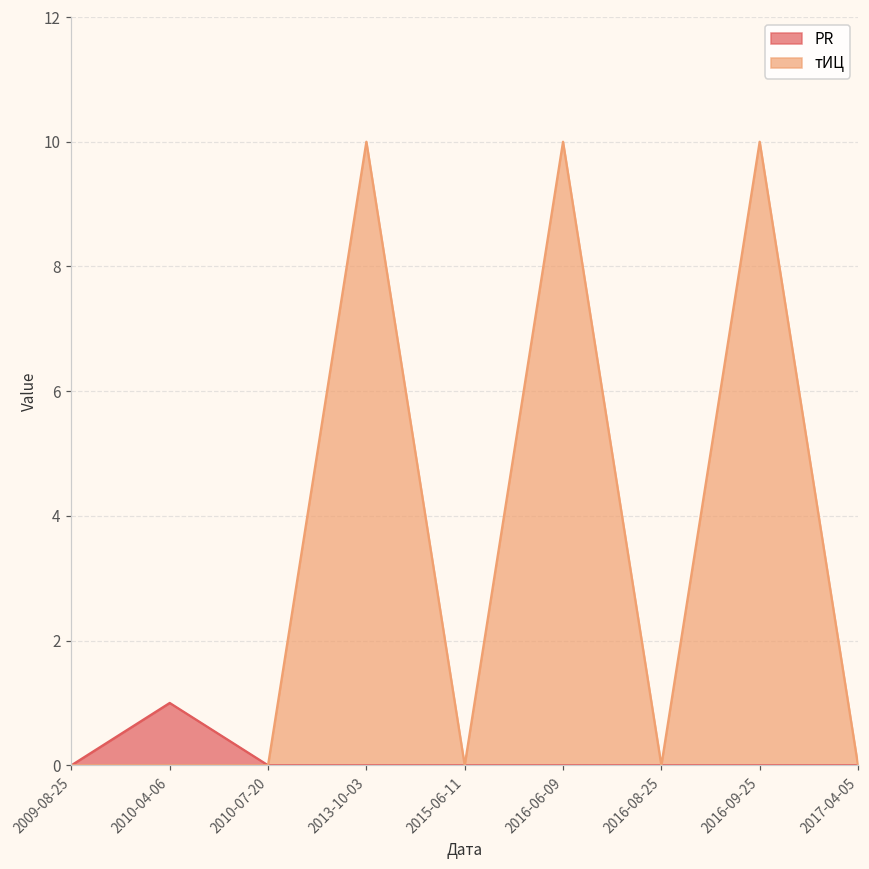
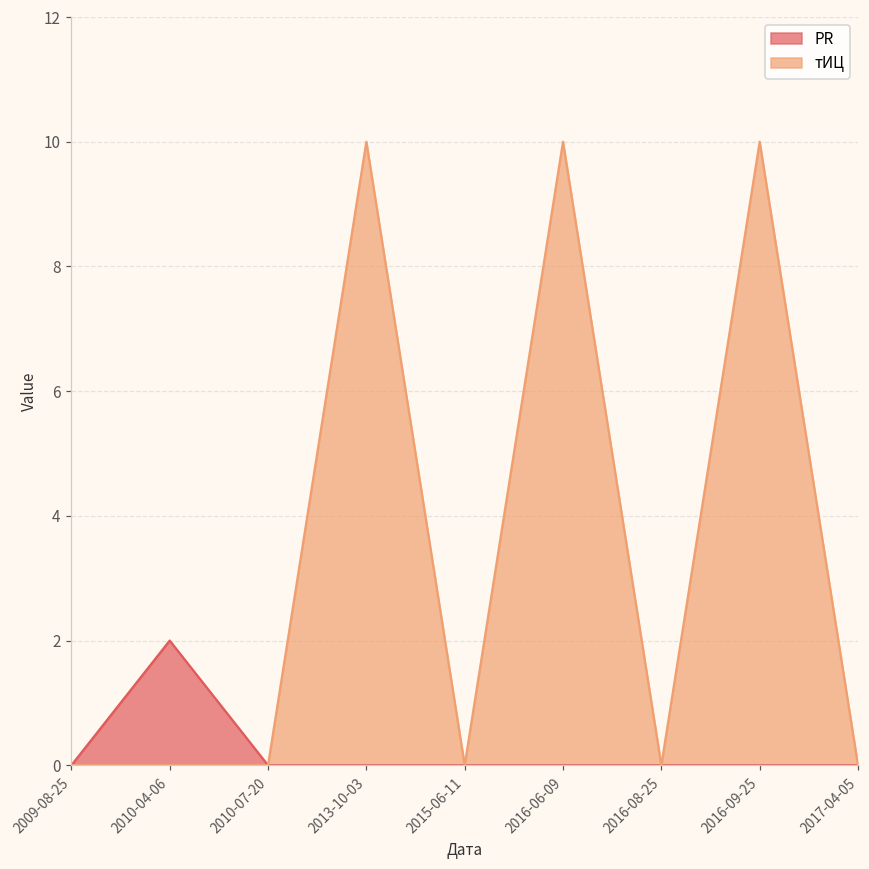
PR, 2010-04-06: 1 -> 2
